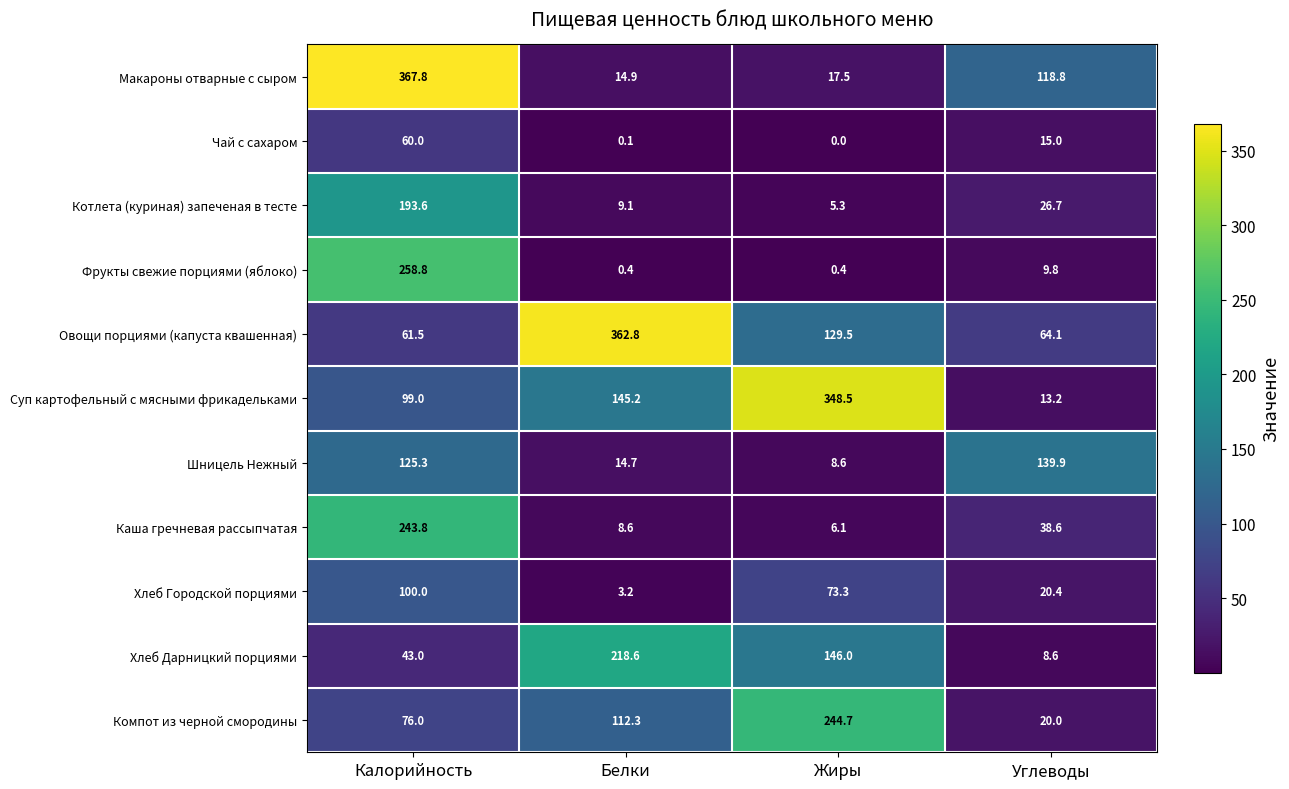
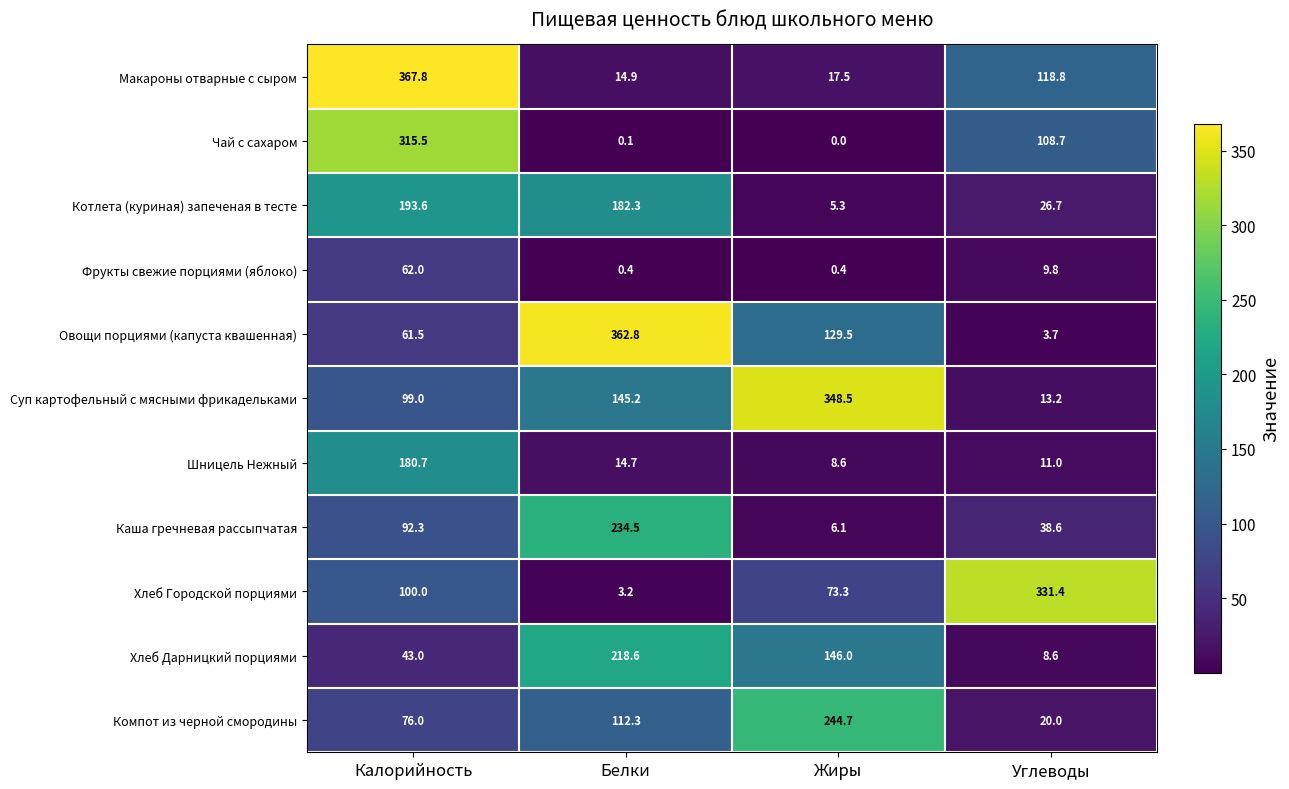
Чай с сахаром, Калорийность: 60.0 -> 315.5
Чай с сахаром, Углеводы: 15.0 -> 108.7
Котлета (куриная) запеченая в тесте, Белки: 9.1 -> 182.3
Фрукты свежие порциями (яблоко), Калорийность: 258.8 -> 62.0
Овощи порциями (капуста квашенная), Углеводы: 64.1 -> 3.7
Шницель Нежный, Калорийность: 125.3 -> 180.7
Шницель Нежный, Углеводы: 139.9 -> 11.0
Каша гречневая рассыпчатая, Калорийность: 243.8 -> 92.3
Каша гречневая рассыпчатая, Белки: 8.6 -> 234.5
Хлеб Городской порциями, Углеводы: 20.4 -> 331.4
